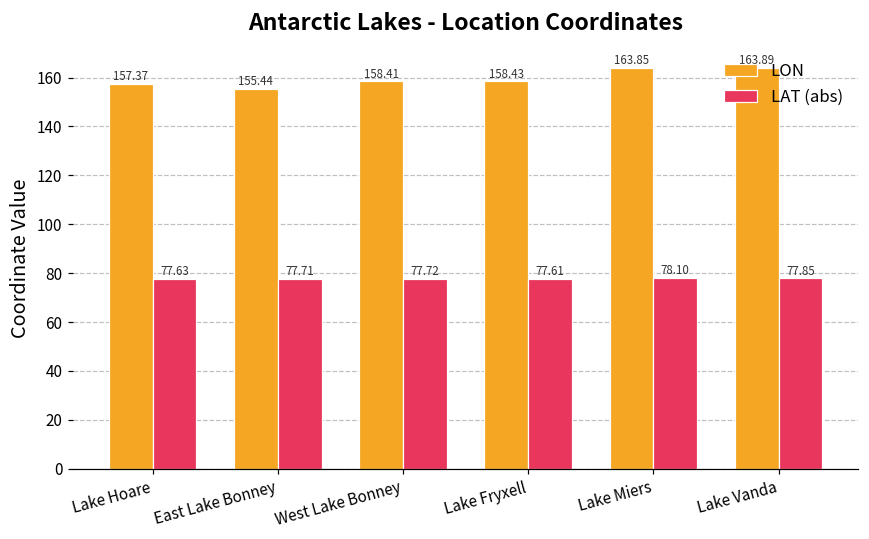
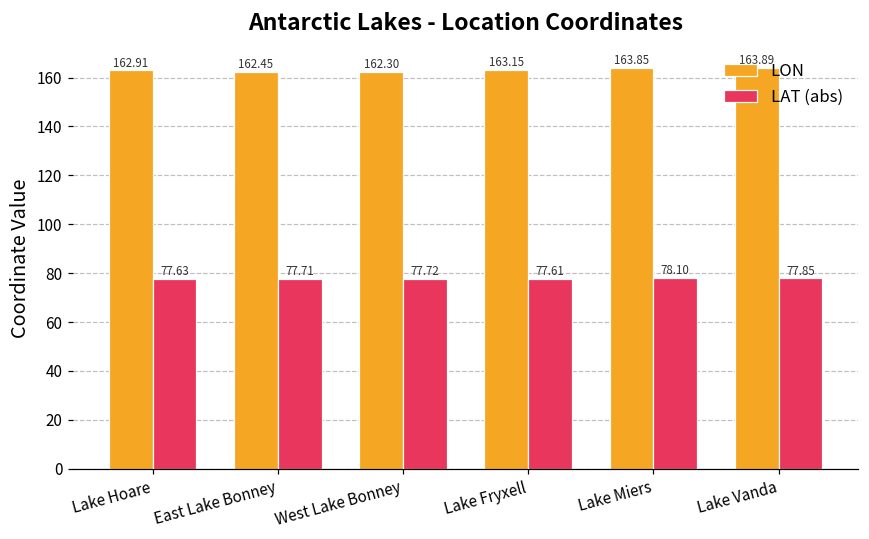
LON, Lake Hoare: 157.37 -> 162.91
LON, East Lake Bonney: 155.44 -> 162.45
LON, West Lake Bonney: 158.41 -> 162.30
LON, Lake Fryxell: 158.43 -> 163.15
